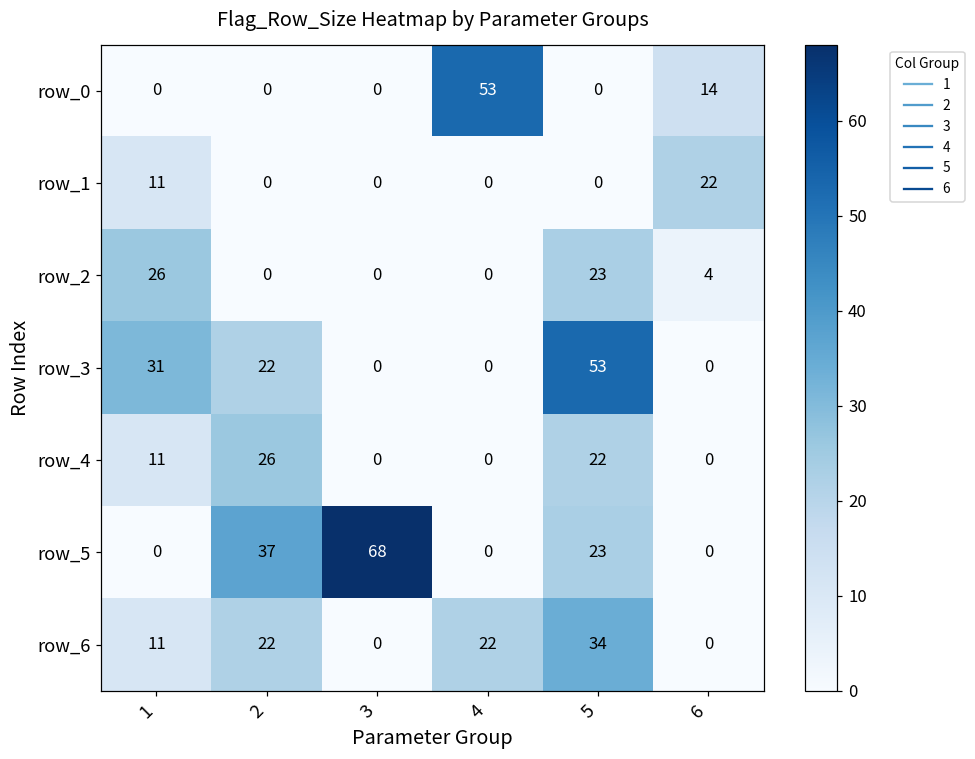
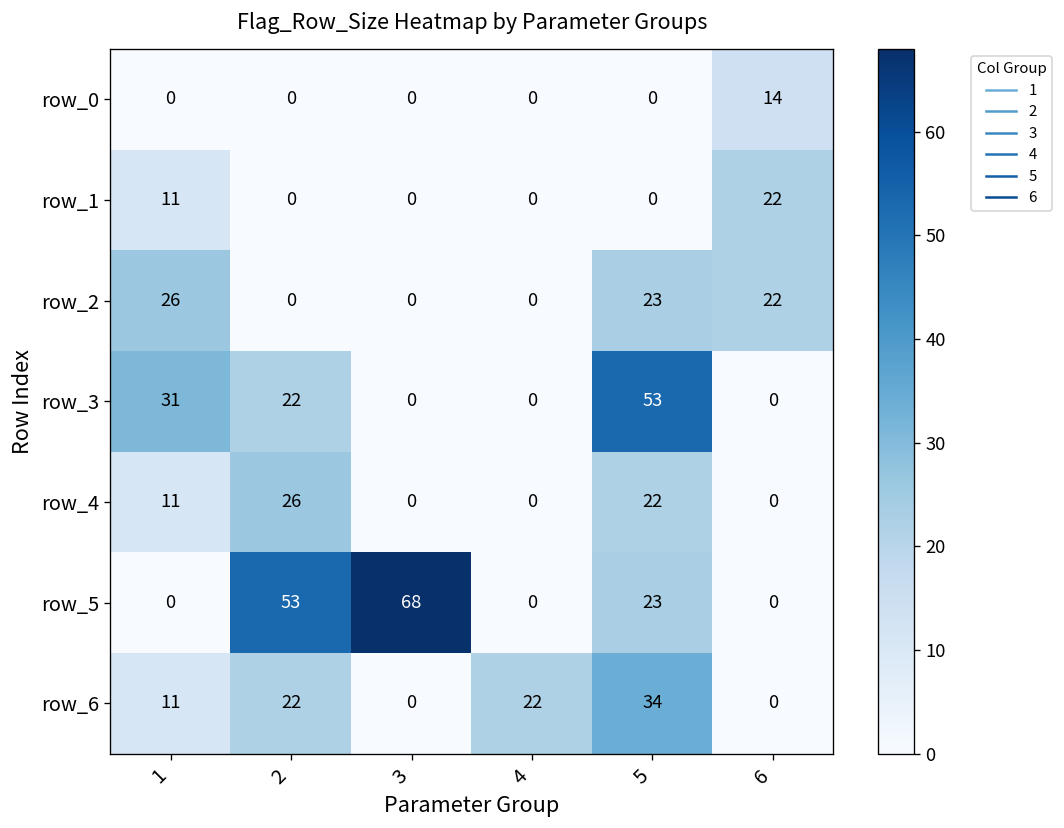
row_0, 4: 53 -> 0
row_2, 6: 4 -> 22
row_5, 2: 37 -> 53
